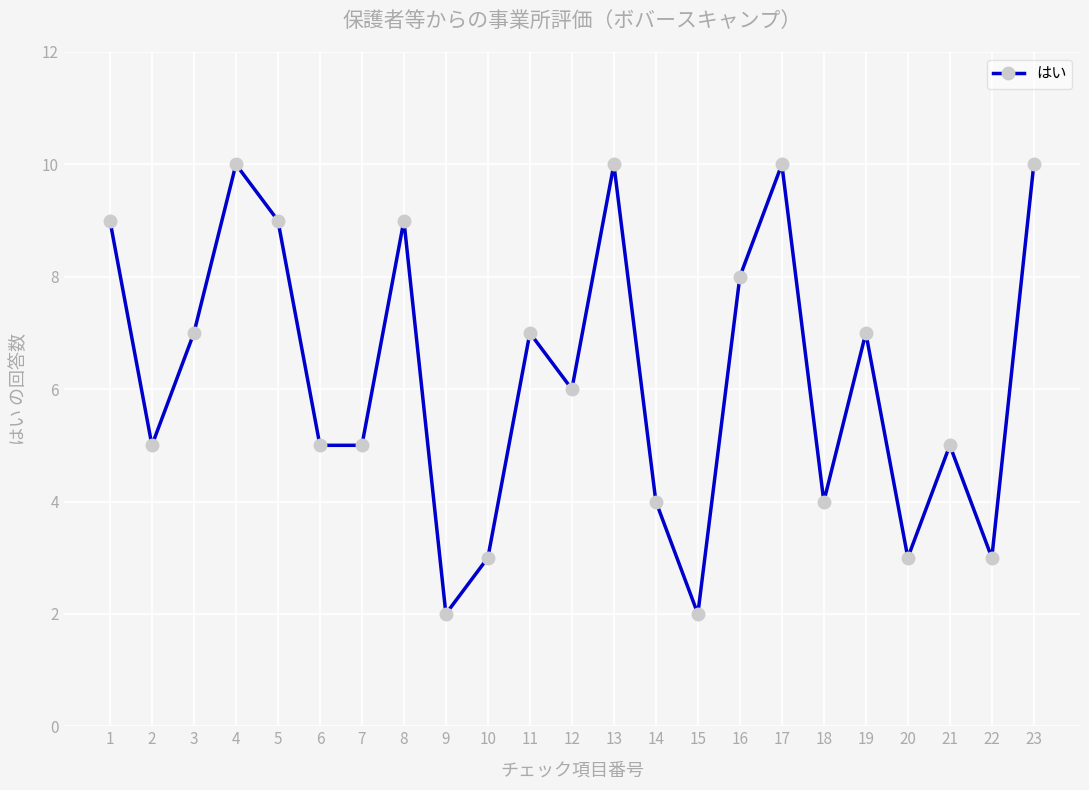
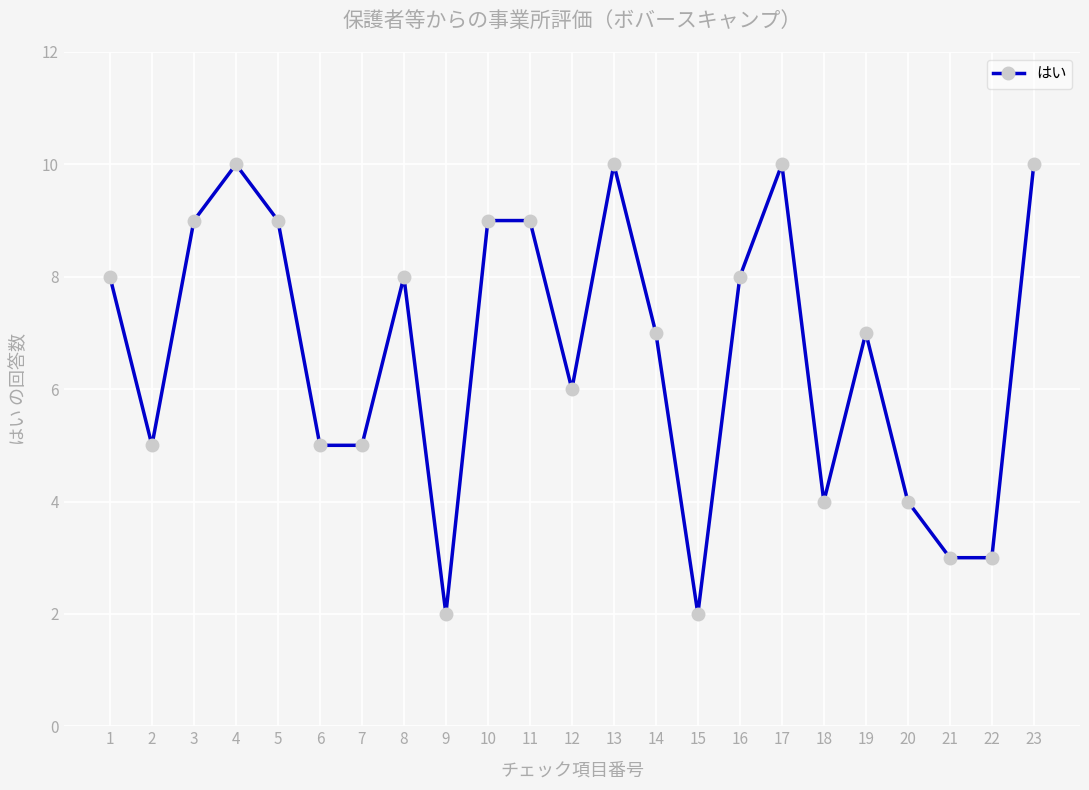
1: 9 -> 8
3: 7 -> 9
8: 9 -> 8
10: 3 -> 9
11: 7 -> 9
14: 4 -> 7
20: 3 -> 4
21: 5 -> 3
